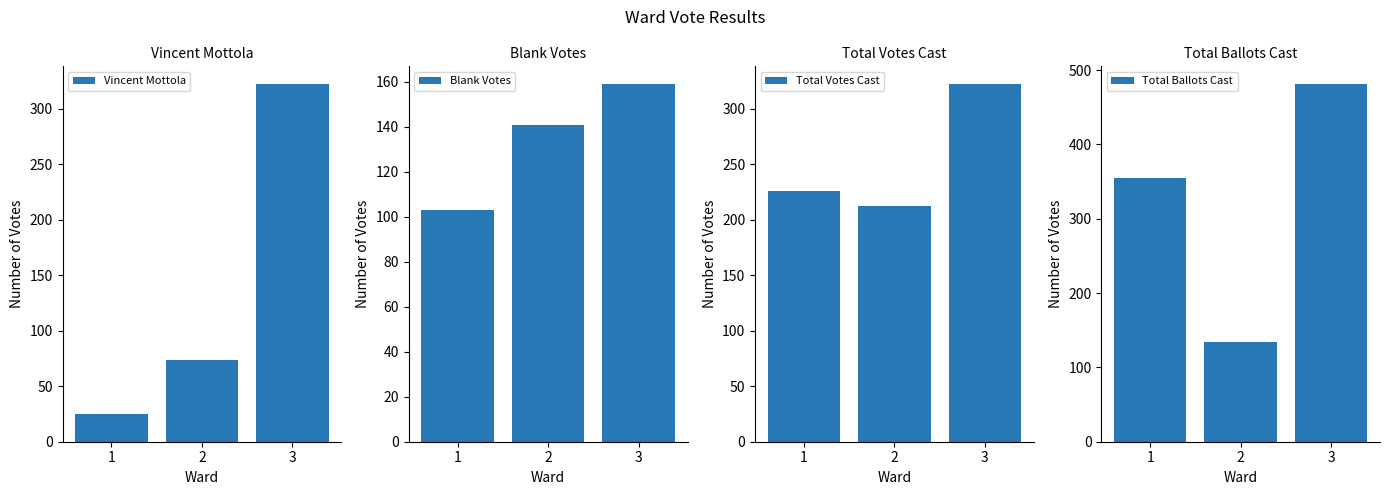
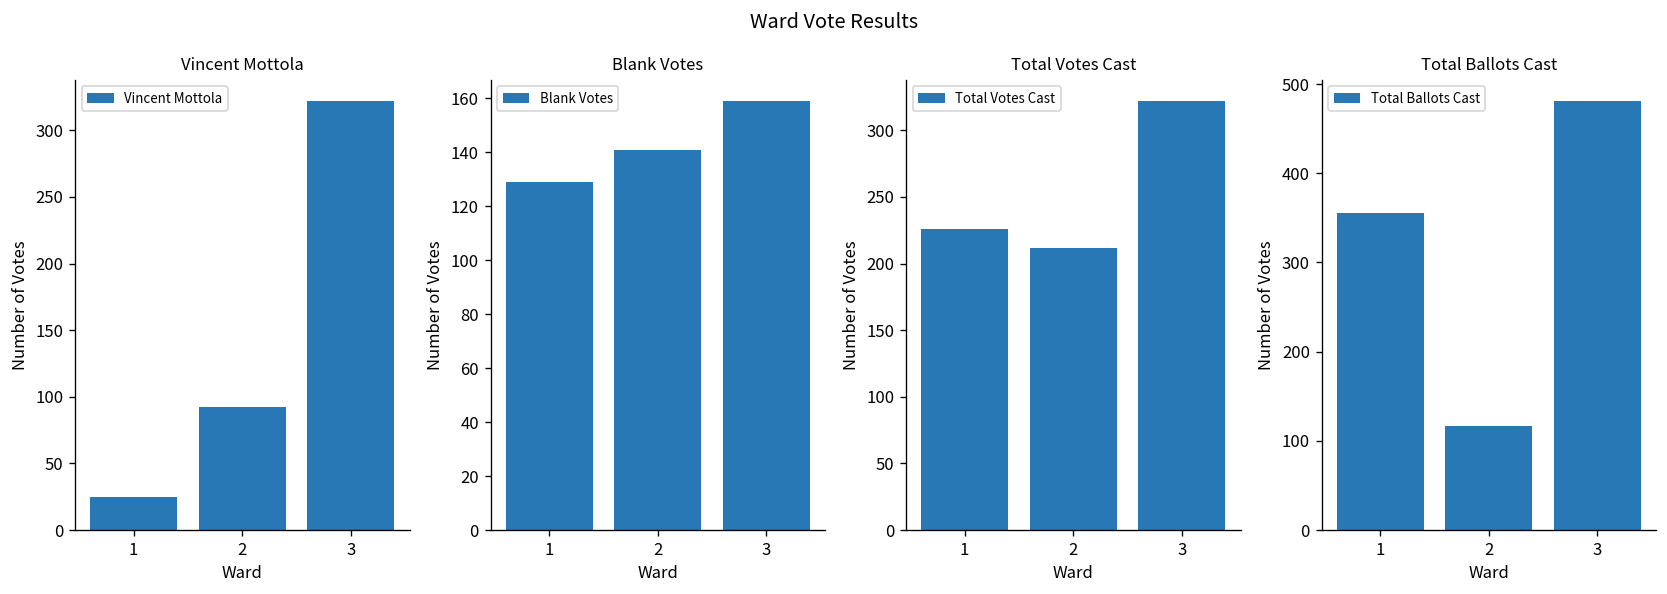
Vincent Mottola, 2: 74 -> 92
Blank Votes, 1: 103 -> 129
Total Ballots Cast, 2: 130 -> 120
